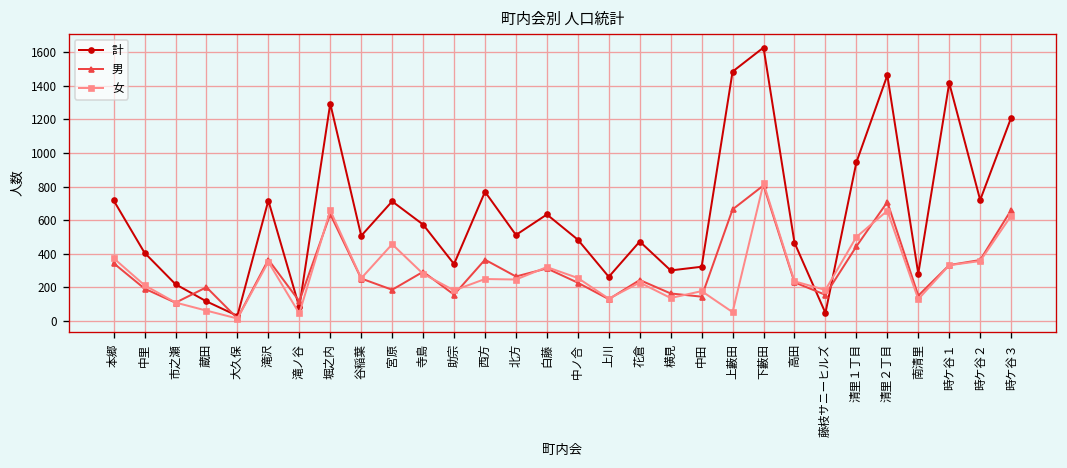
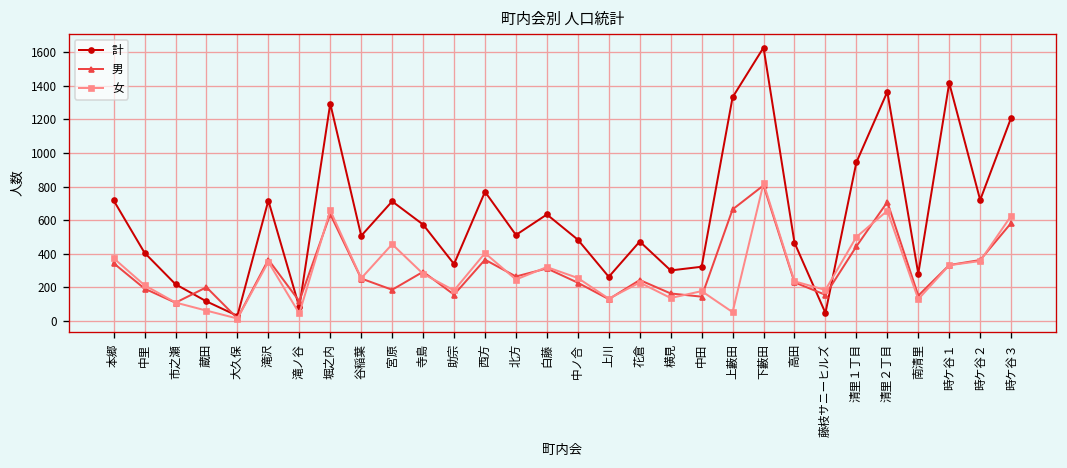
女, 西方: 250 -> 400
計, 上藪田: 1480 -> 1330
計, 清里２丁目: 1460 -> 1360
男, 時ケ谷３: 660 -> 580
